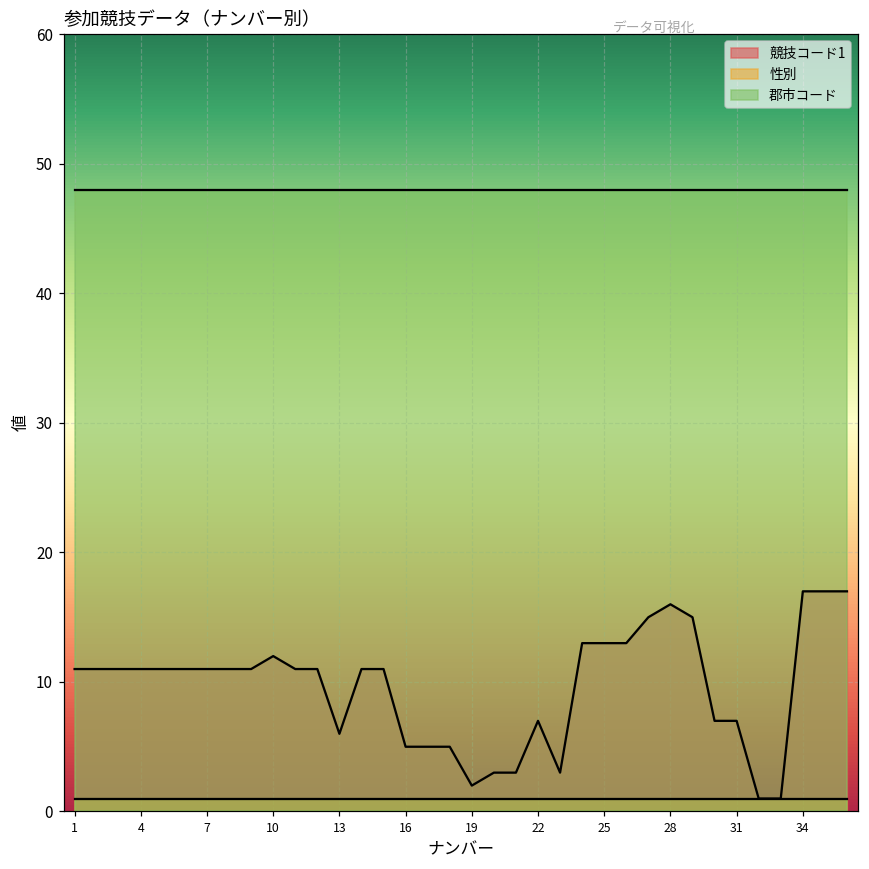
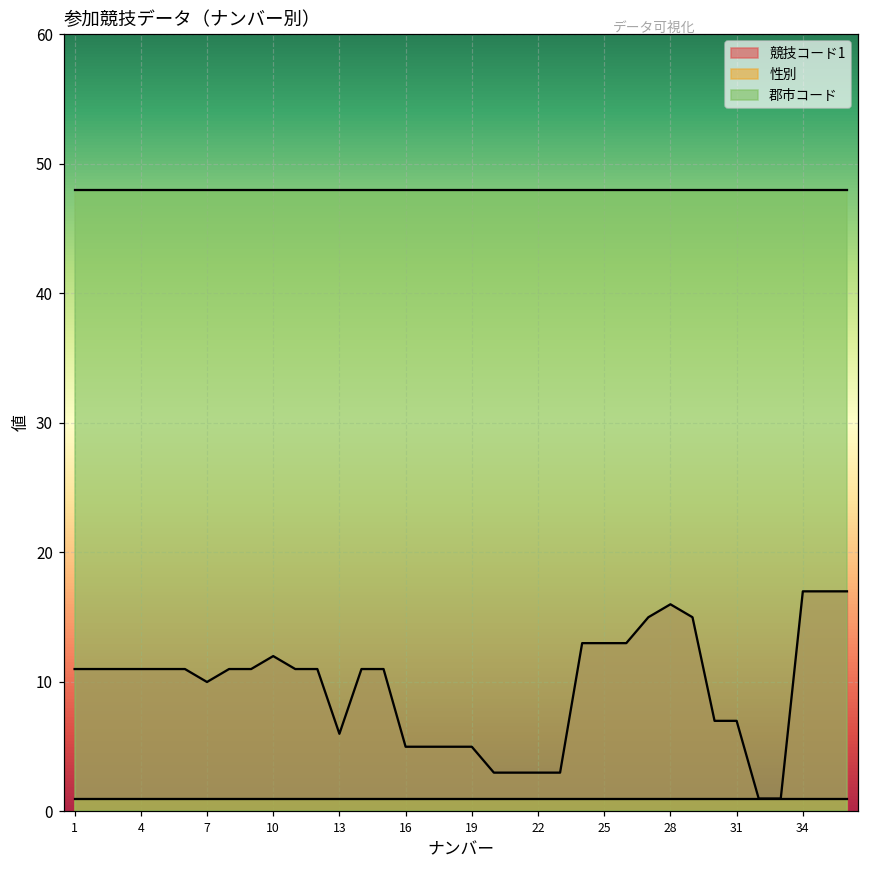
競技コード1, 7: 11 -> 10
競技コード1, 19: 2 -> 5
競技コード1, 22: 7 -> 3
